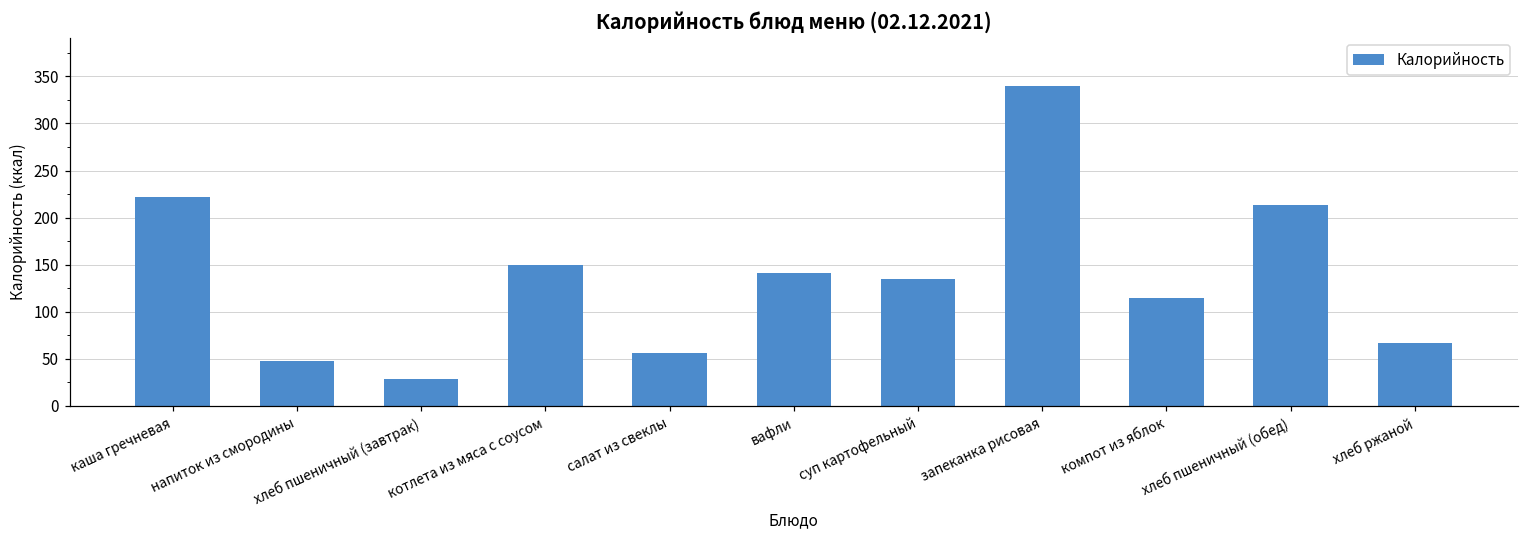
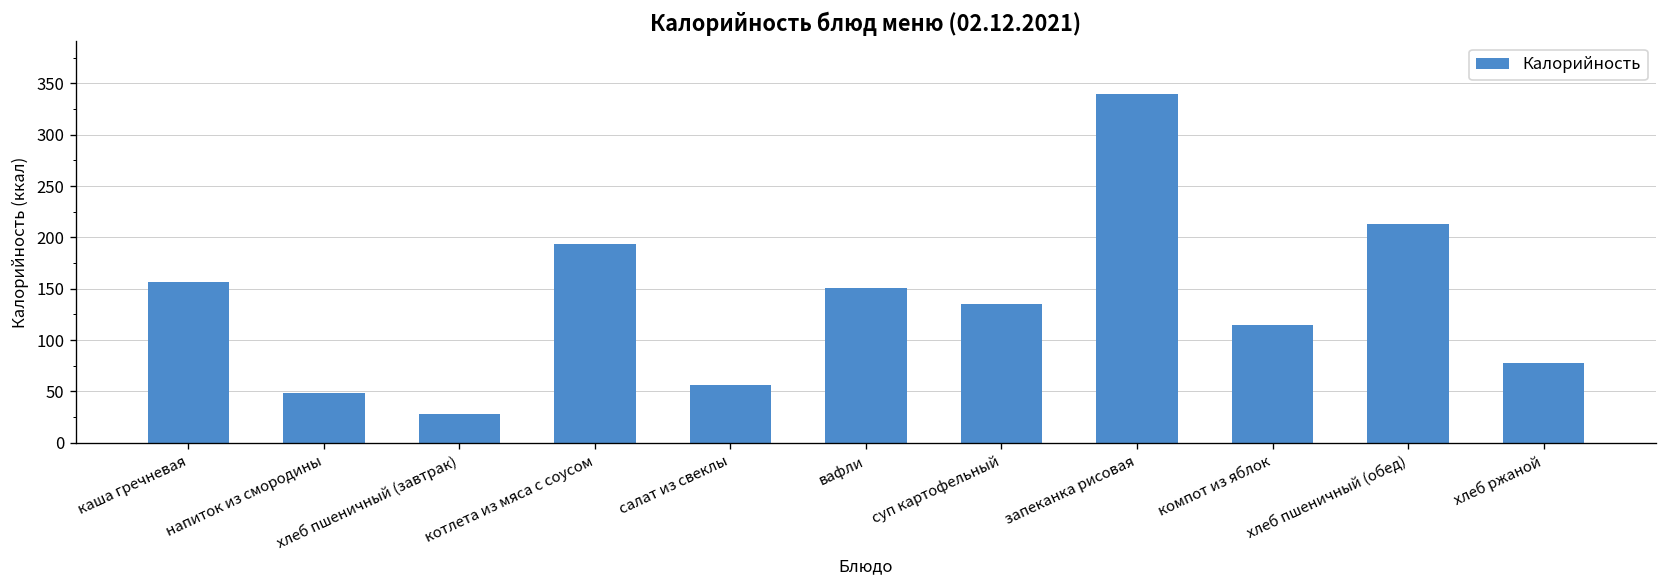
каша гречневая: 220 -> 160
котлета из мяса с соусом: 150 -> 190
вафли: 140 -> 150
хлеб ржаной: 70 -> 80
